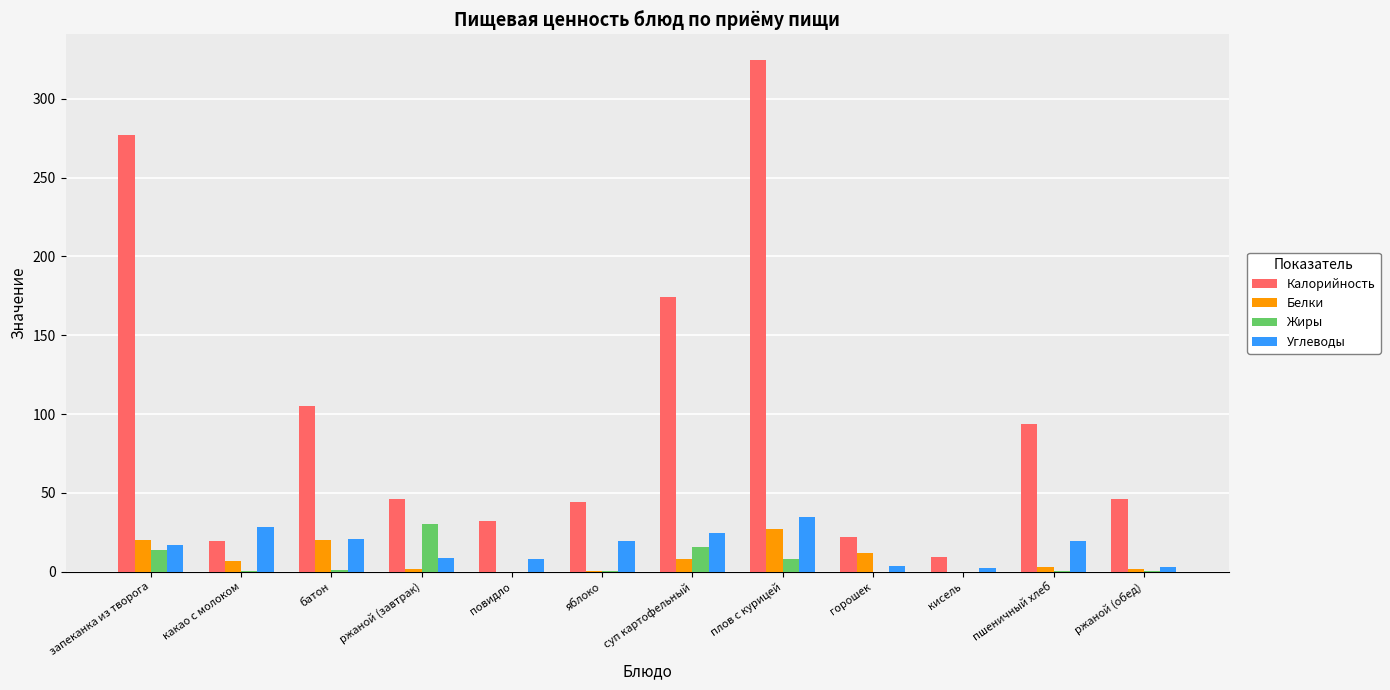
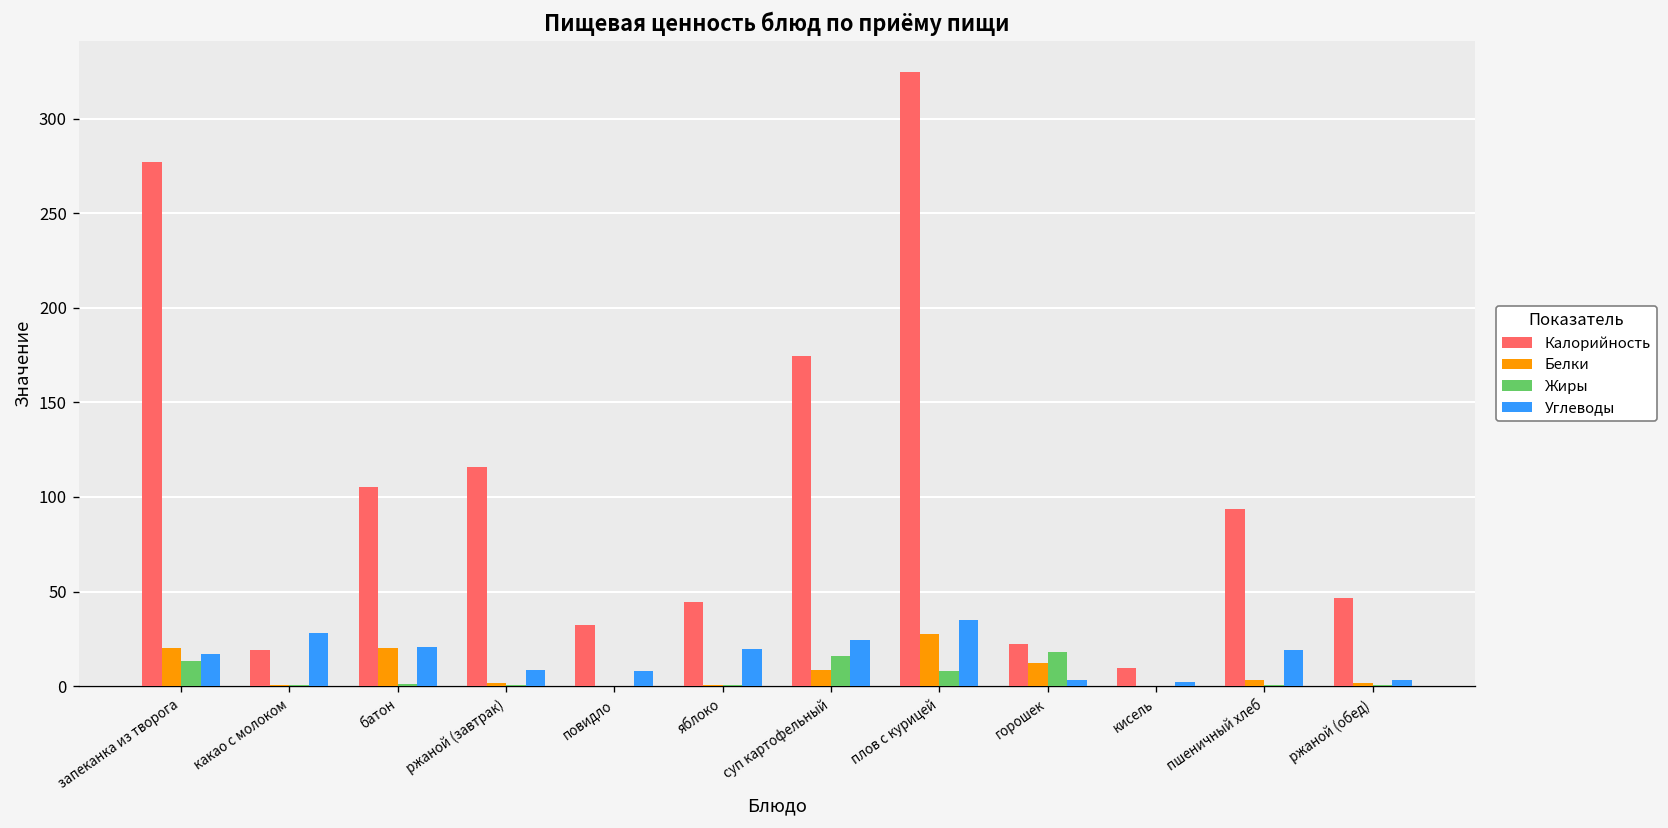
Белки, какао с молоком: 7 -> 1
Калорийность, ржаной (завтрак): 46 -> 116
Жиры, ржаной (завтрак): 30 -> 1
Жиры, горошек: 0 -> 18
